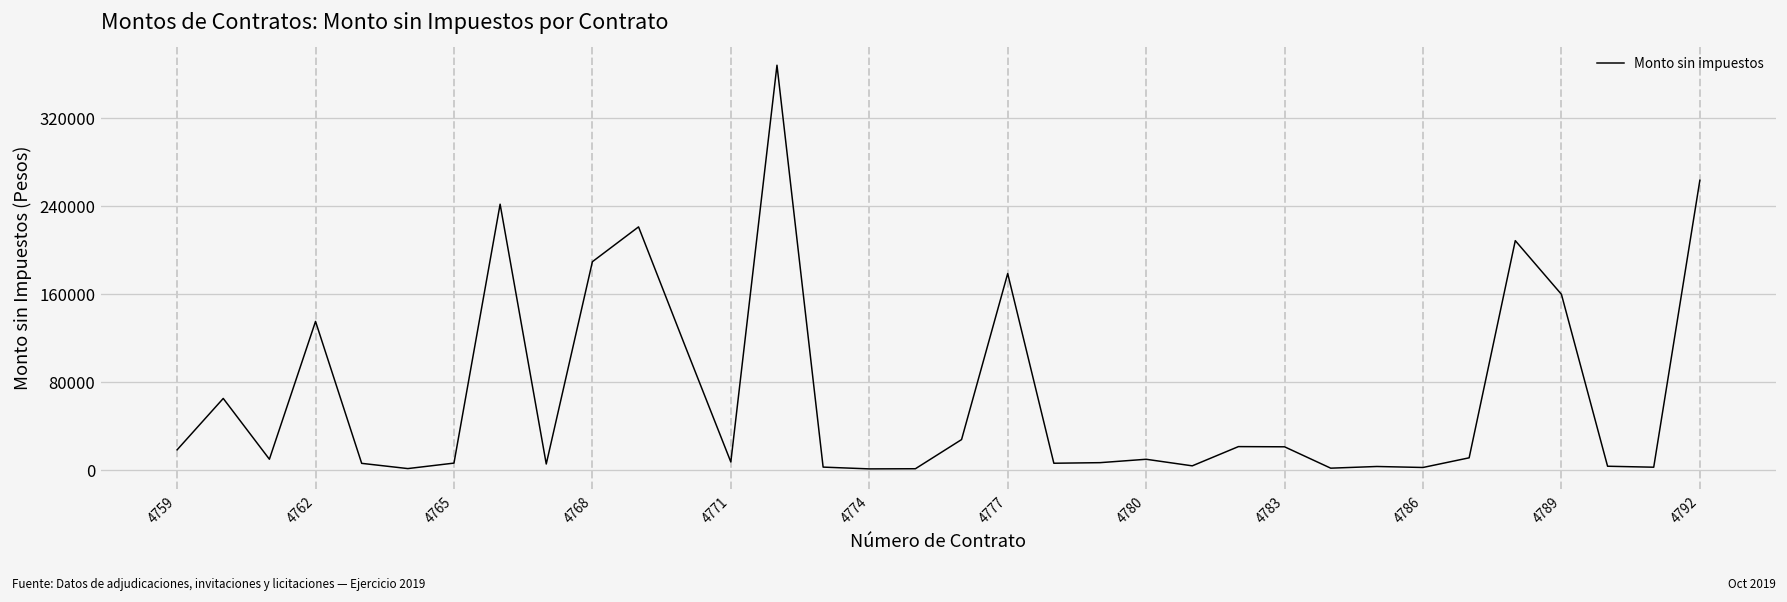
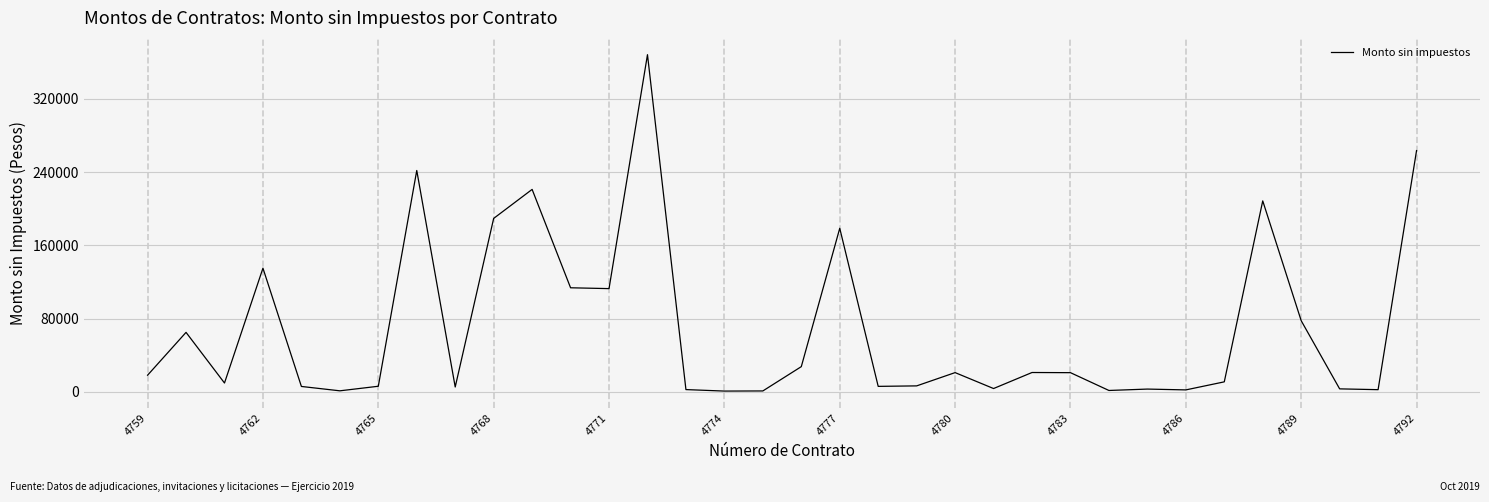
4771: 10000 -> 110000
4780: 10000 -> 20000
4789: 160000 -> 80000
